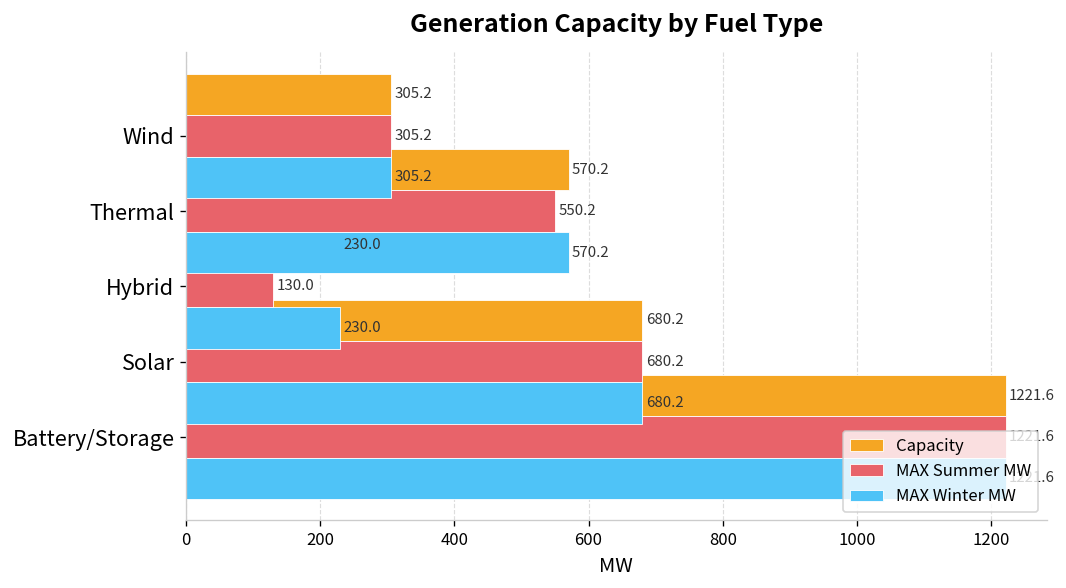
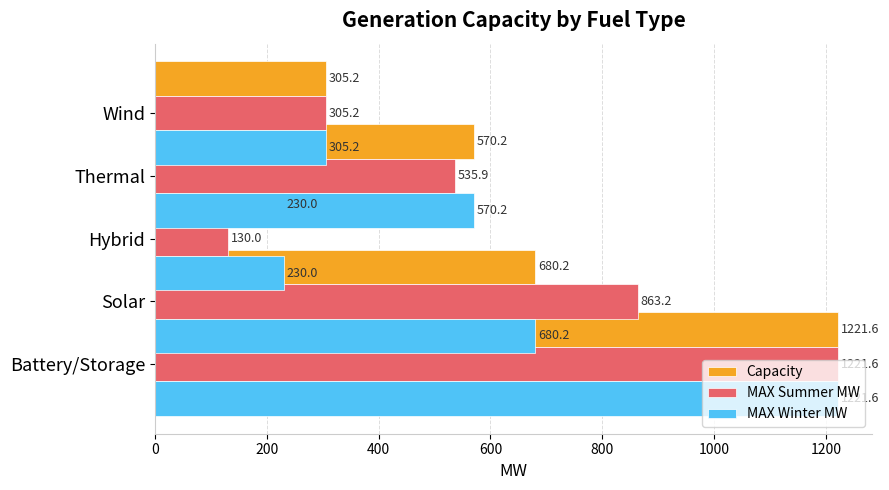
MAX Summer MW, Thermal: 550.2 -> 535.9
MAX Summer MW, Solar: 680.2 -> 863.2
